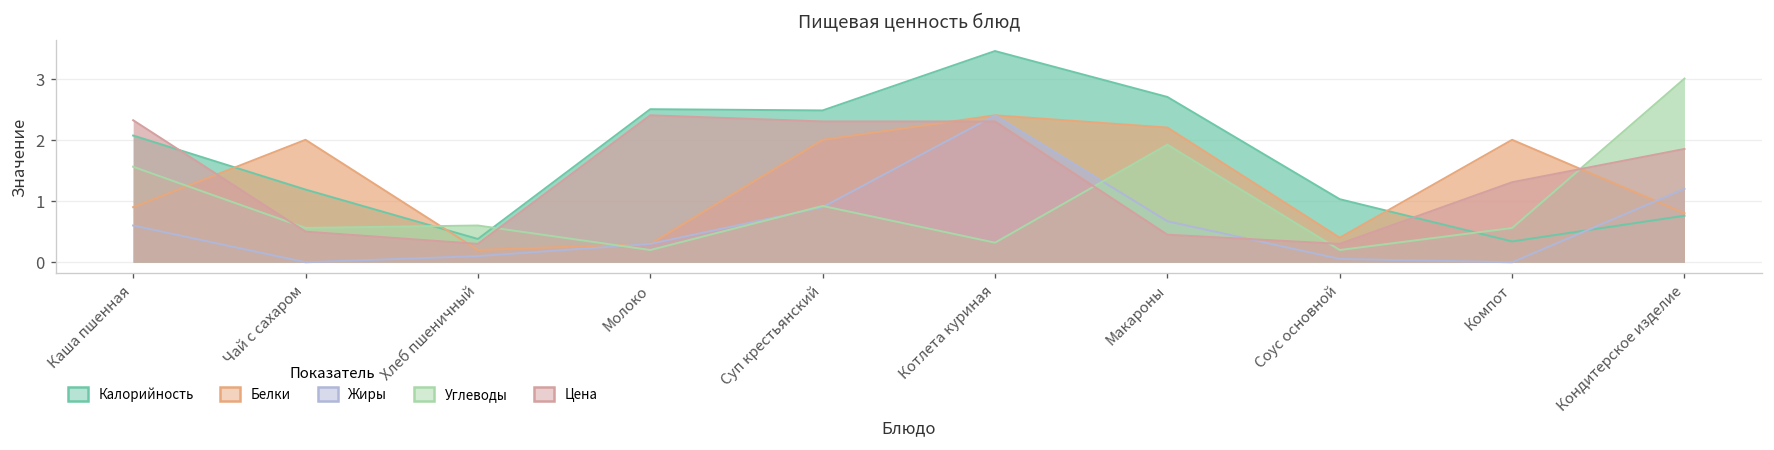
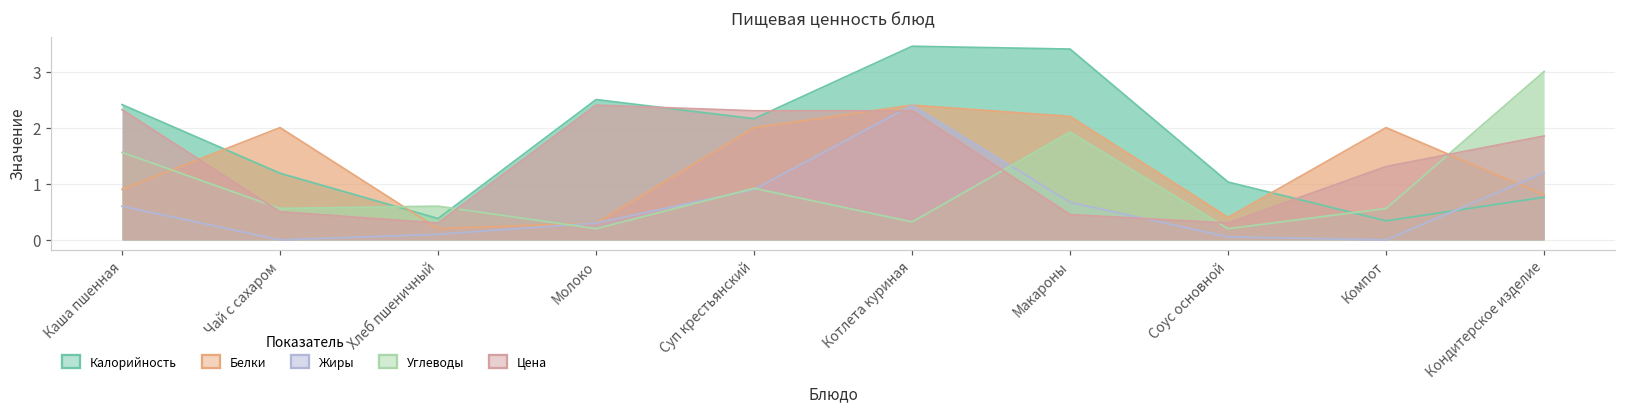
Калорийность, Каша пшенная: 2.1 -> 2.4
Калорийность, Суп крестьянский: 2.5 -> 2.2
Калорийность, Макароны: 2.7 -> 3.4
